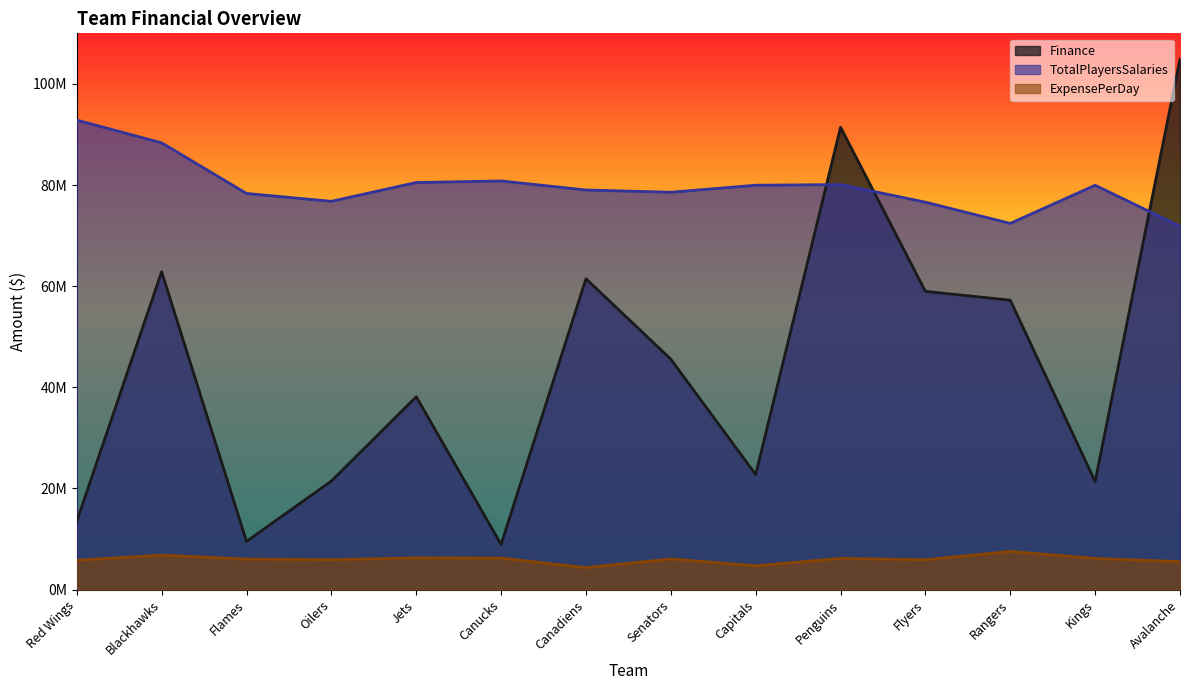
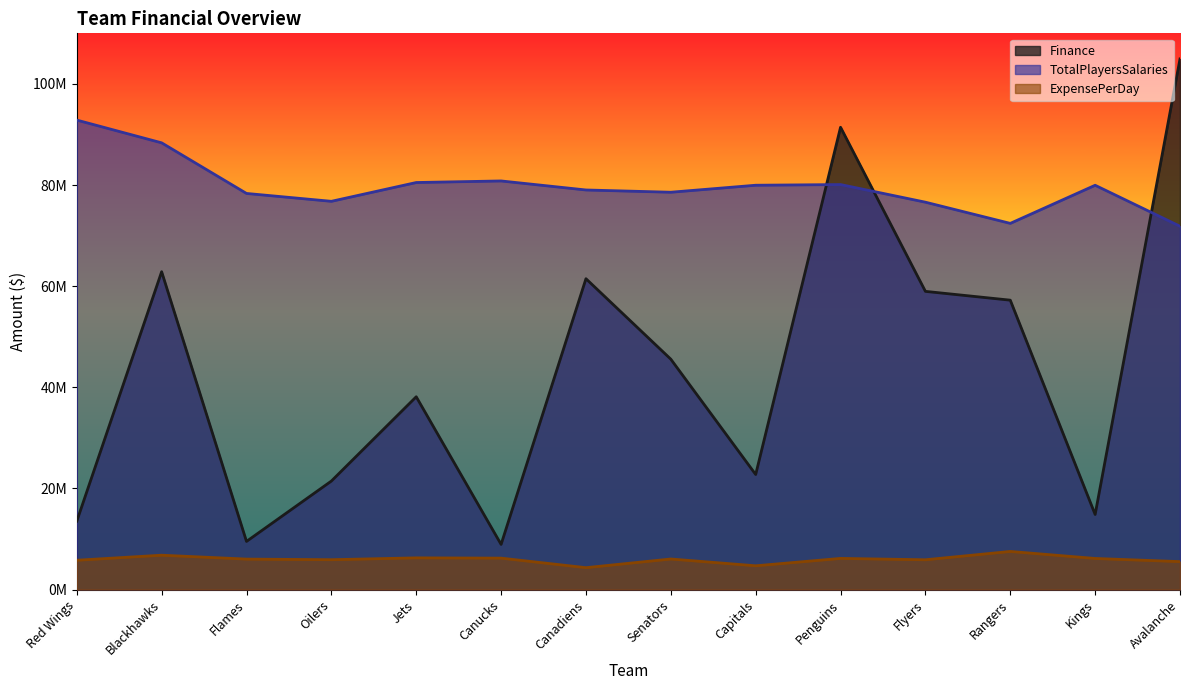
Finance, Kings: 21000000 -> 15000000
